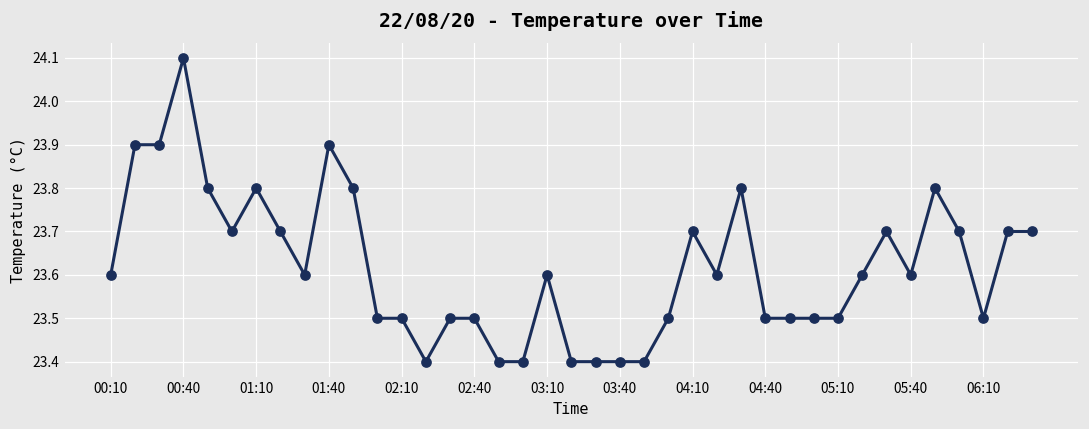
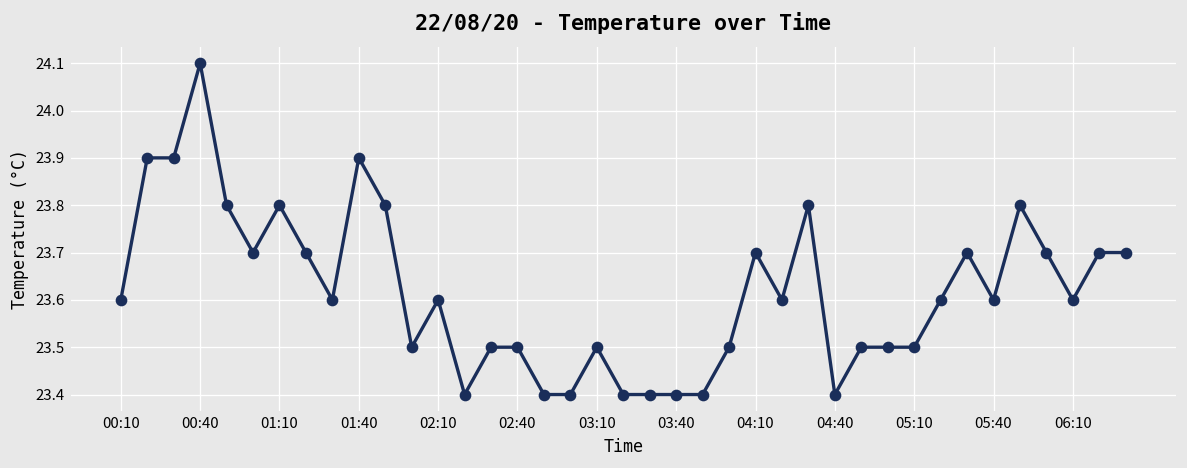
02:10: 23.5 -> 23.6
03:10: 23.6 -> 23.5
04:40: 23.5 -> 23.4
06:10: 23.5 -> 23.6
